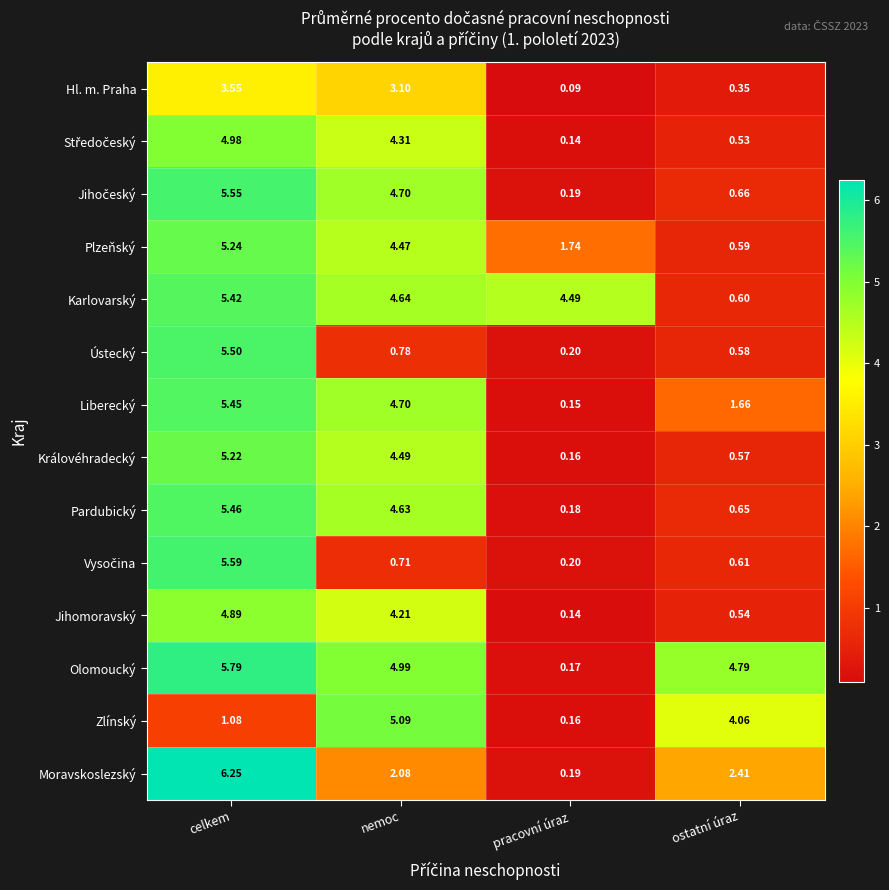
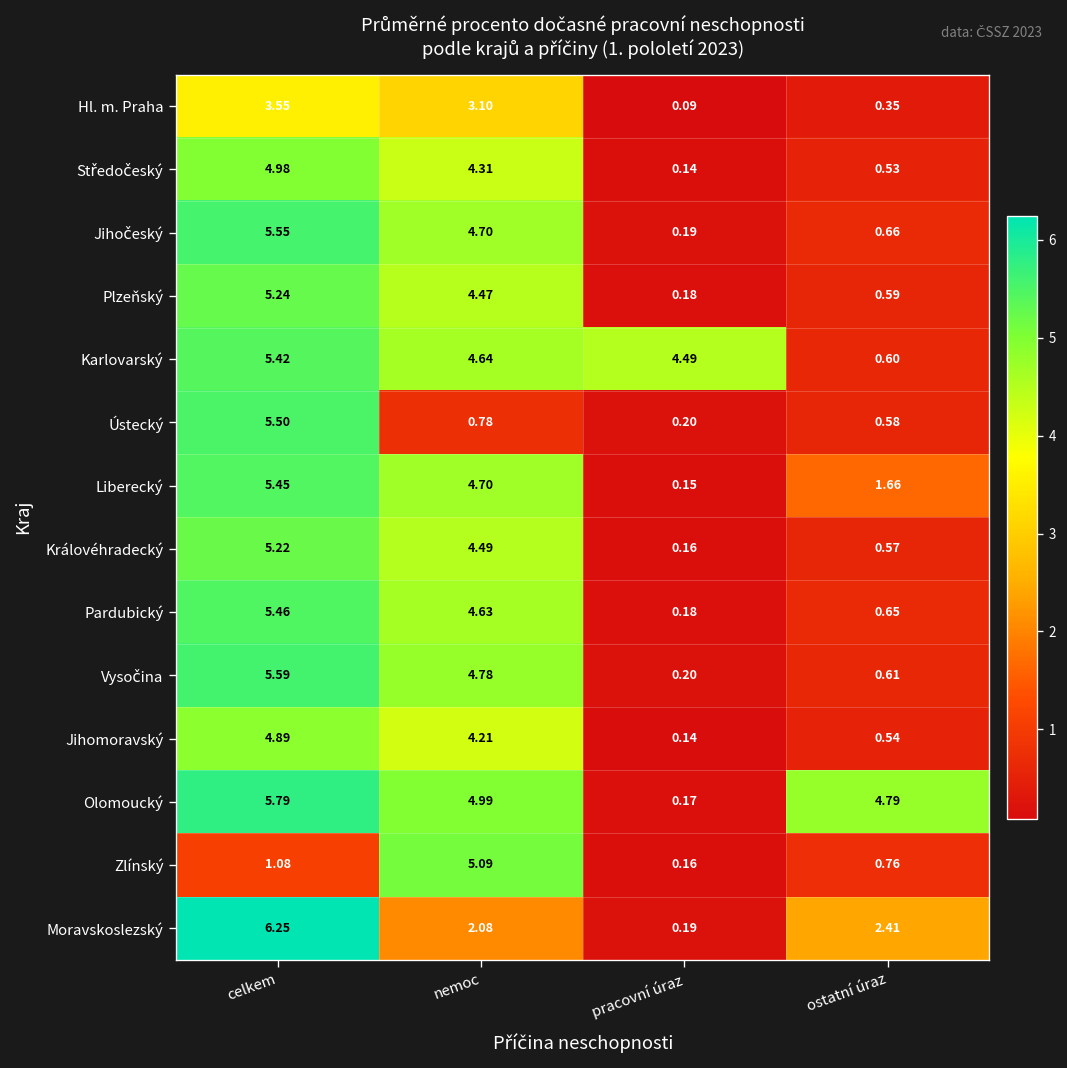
Plzeňský, pracovní úraz: 1.74 -> 0.18
Vysočina, nemoc: 0.71 -> 4.78
Zlínský, ostatní úraz: 4.06 -> 0.76
